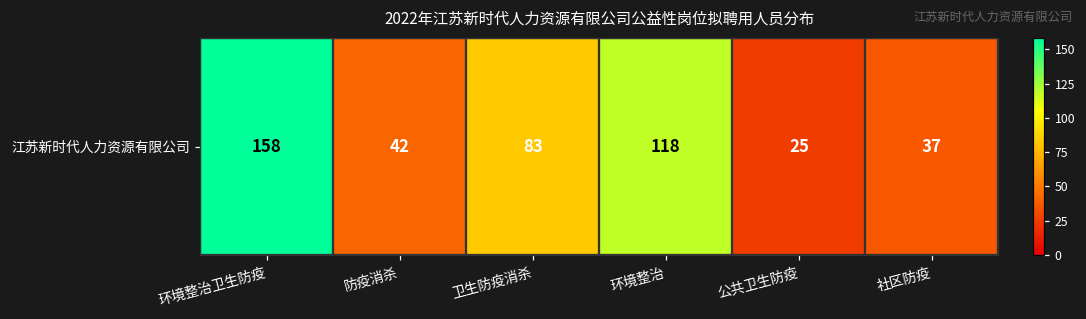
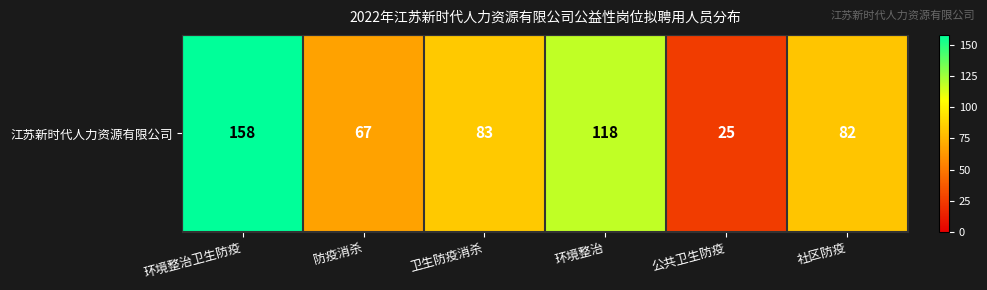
江苏新时代人力资源有限公司, 防疫消杀: 42 -> 67
江苏新时代人力资源有限公司, 社区防疫: 37 -> 82
